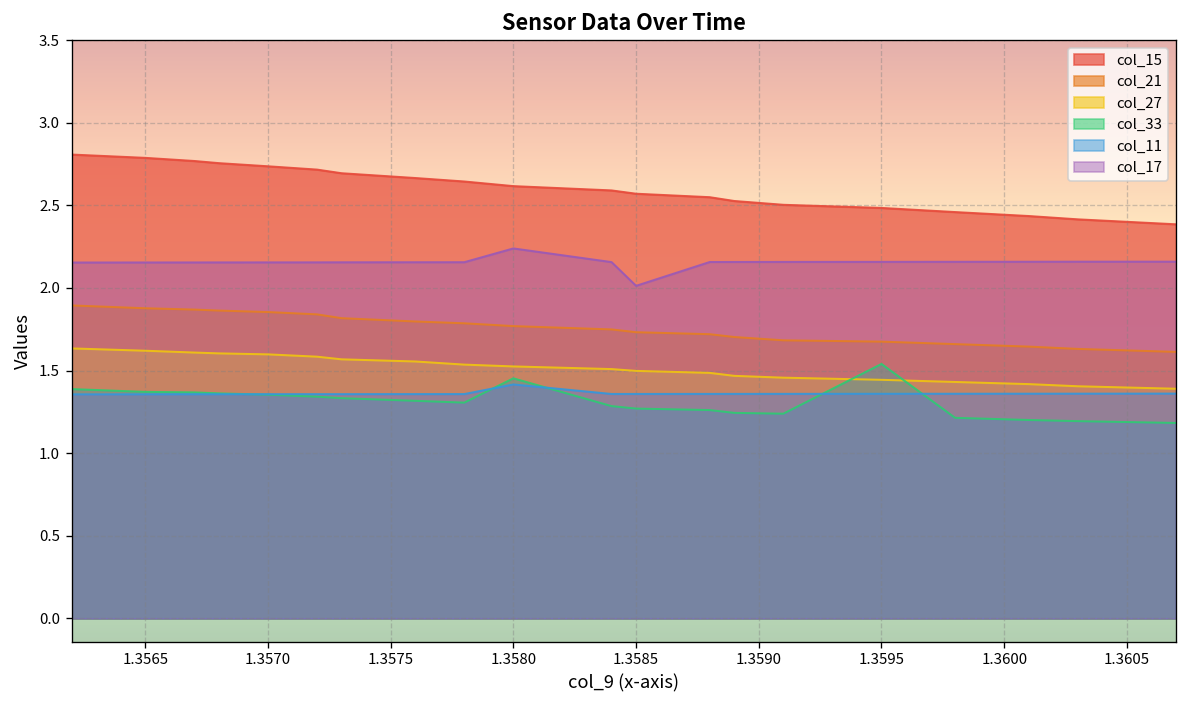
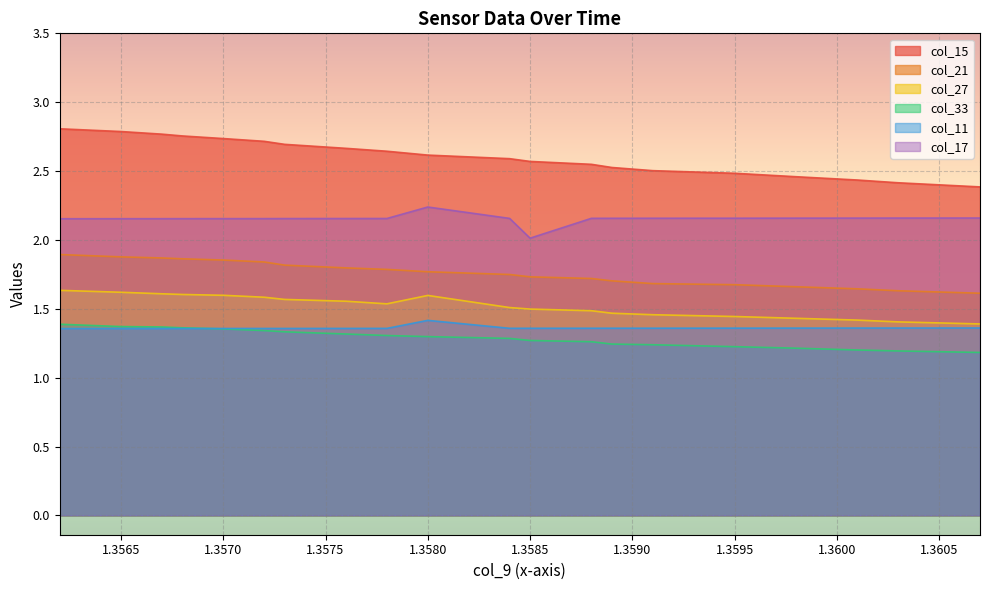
col_27, 1.3580: 1.53 -> 1.60
col_33, 1.3580: 1.45 -> 1.30
col_33, 1.3595: 1.54 -> 1.23
